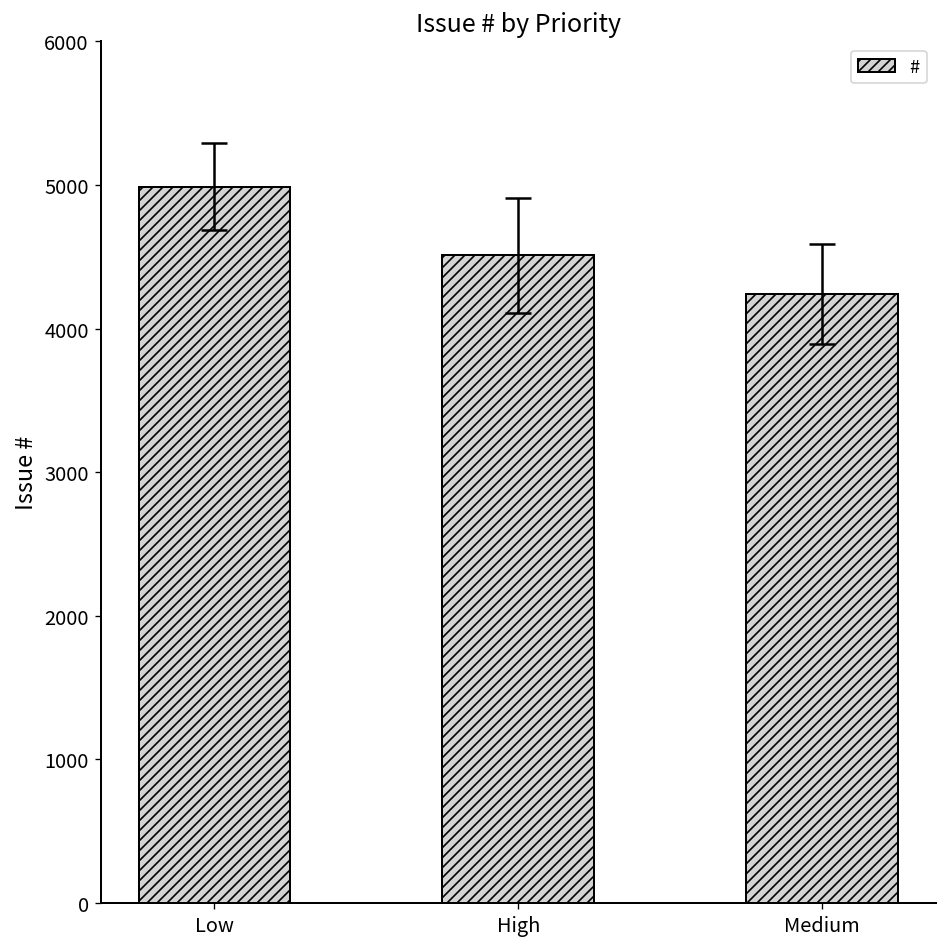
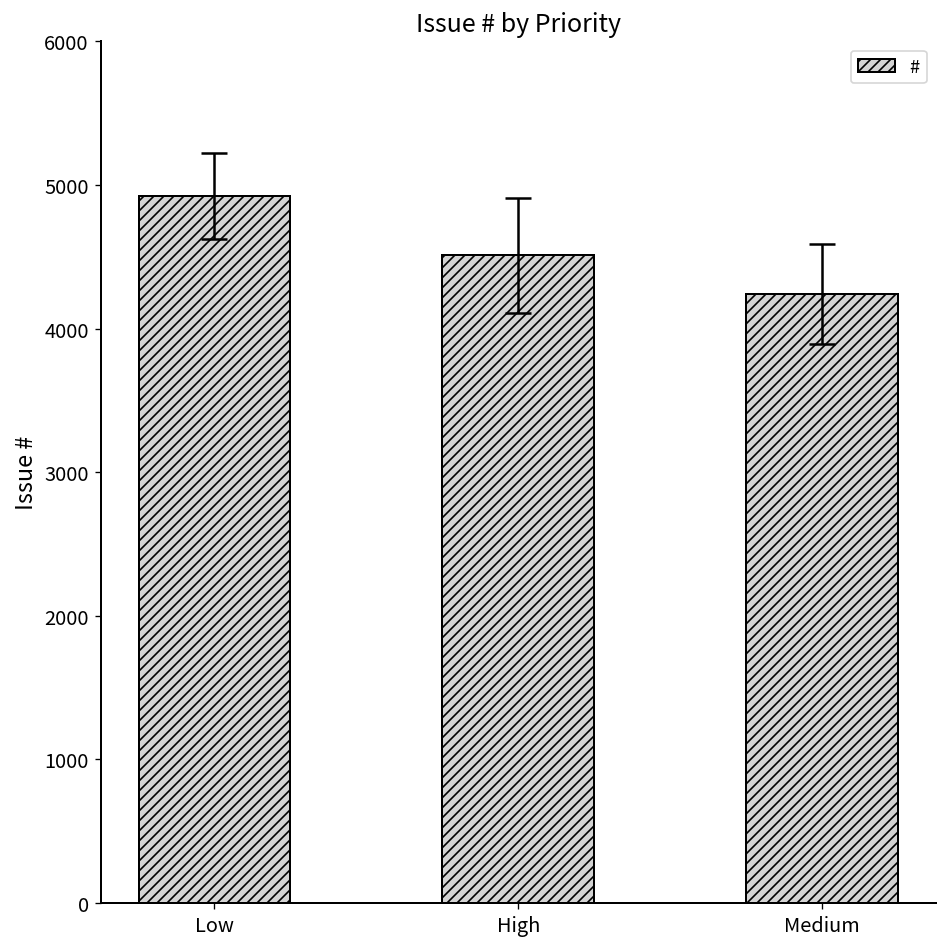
#, Low: 4990 -> 4920
